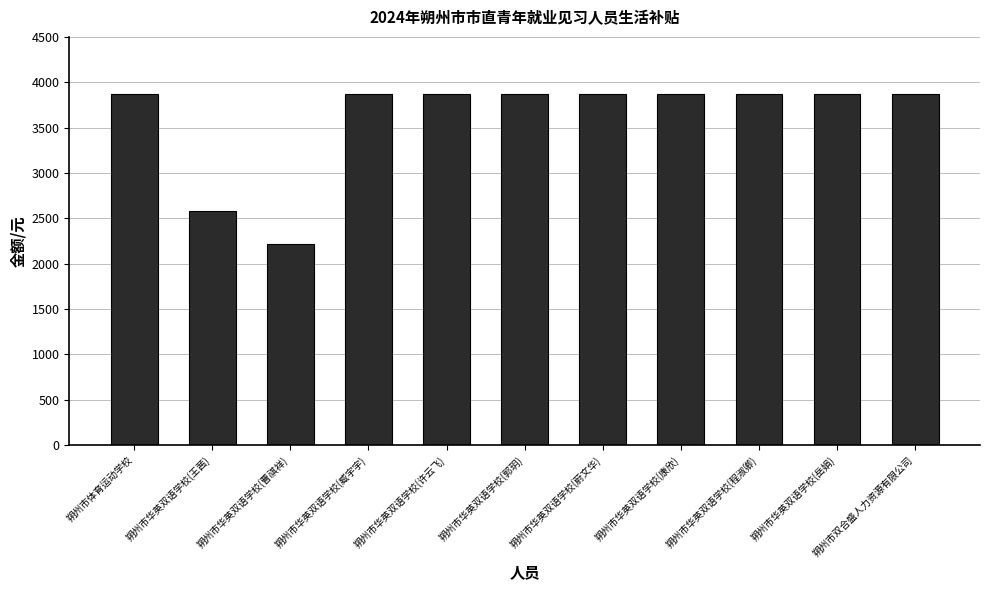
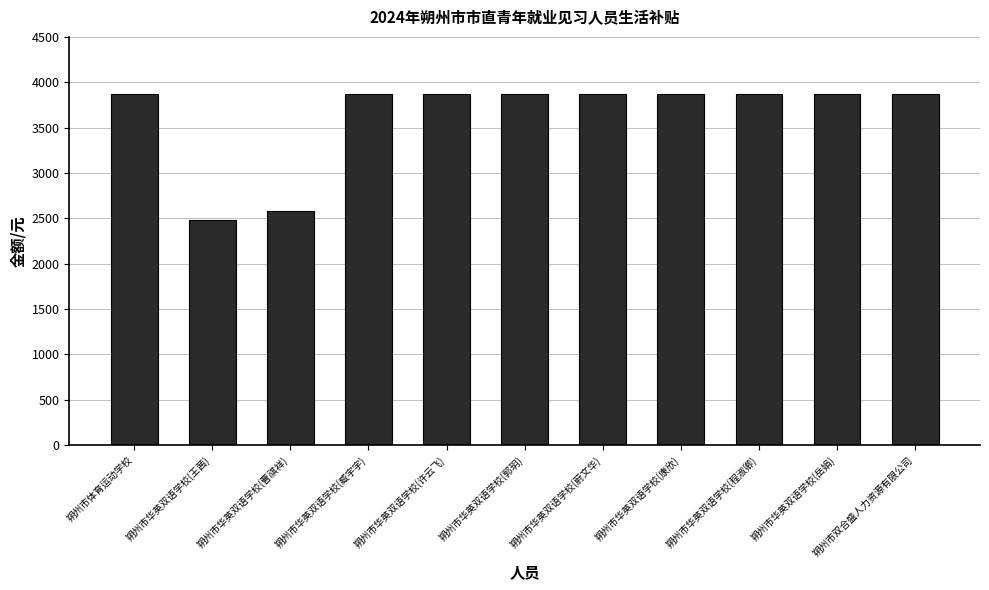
朔州市华英双语学校(王茜): 2600 -> 2500
朔州市华英双语学校(曹祺祥): 2200 -> 2600
